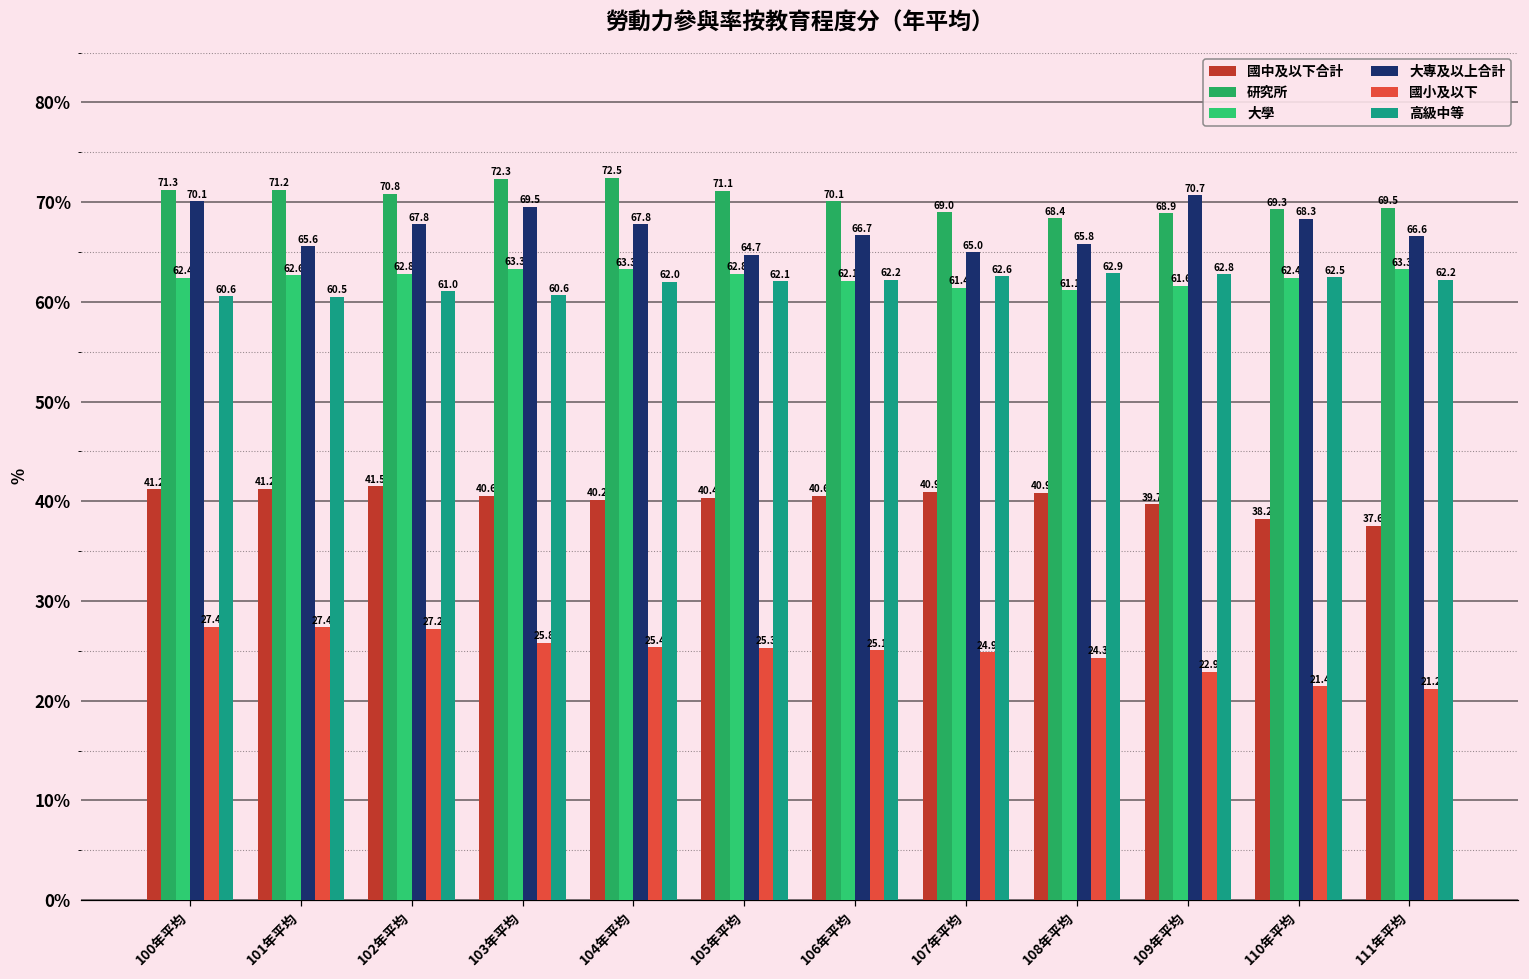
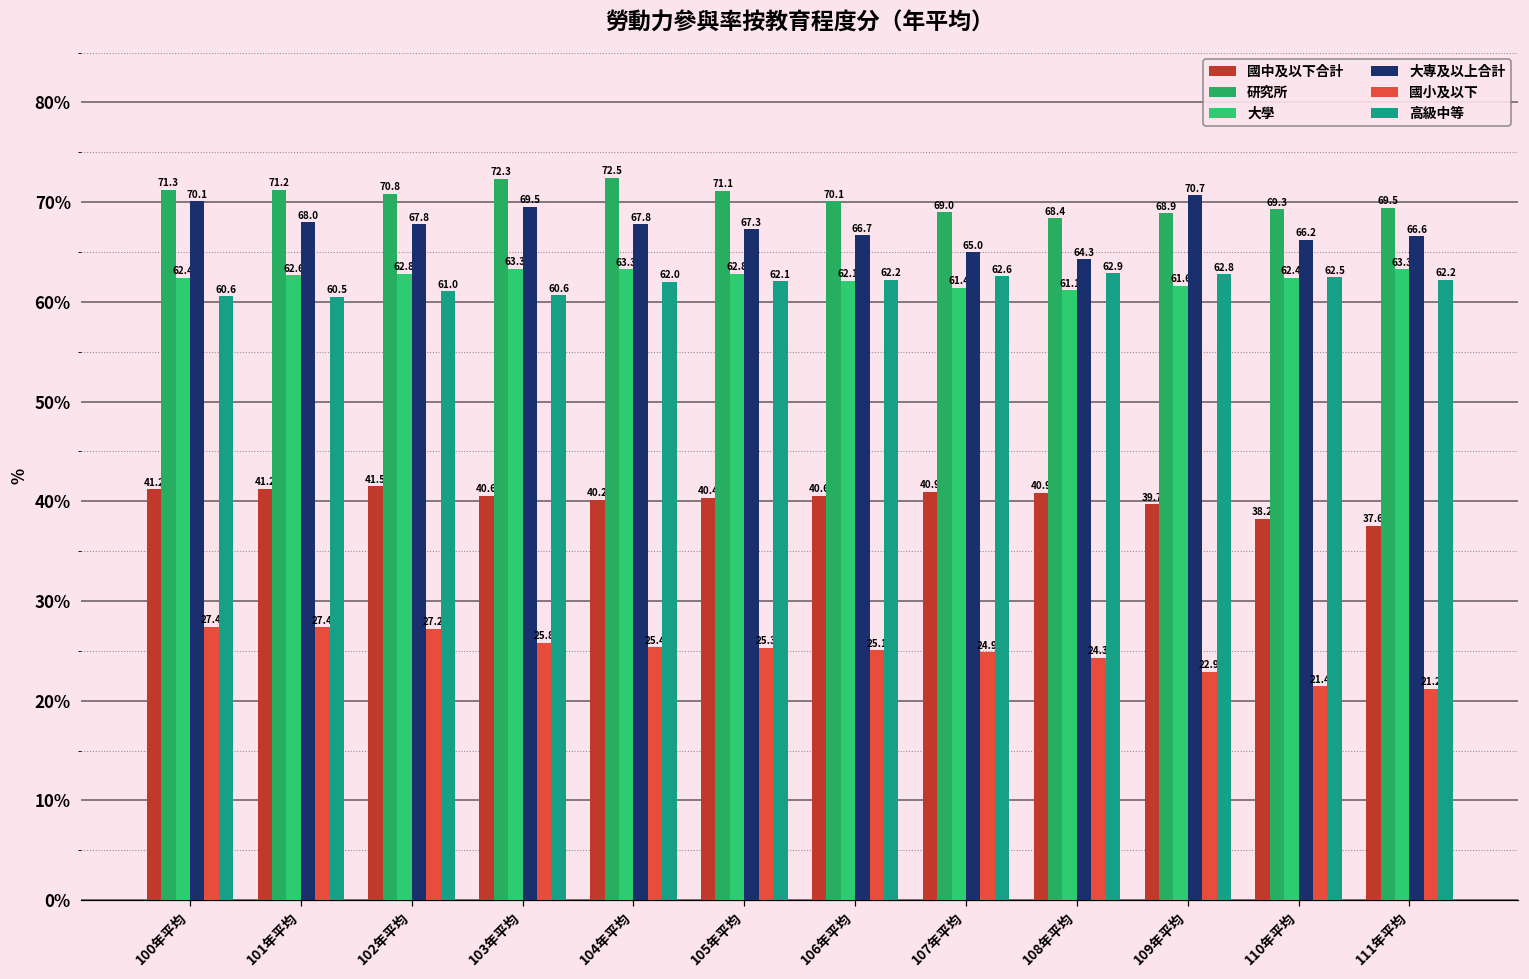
大專及以上合計, 101年平均: 65.6 -> 68.0
大專及以上合計, 105年平均: 64.7 -> 67.3
大專及以上合計, 108年平均: 65.8 -> 64.3
大專及以上合計, 110年平均: 68.3 -> 66.2
